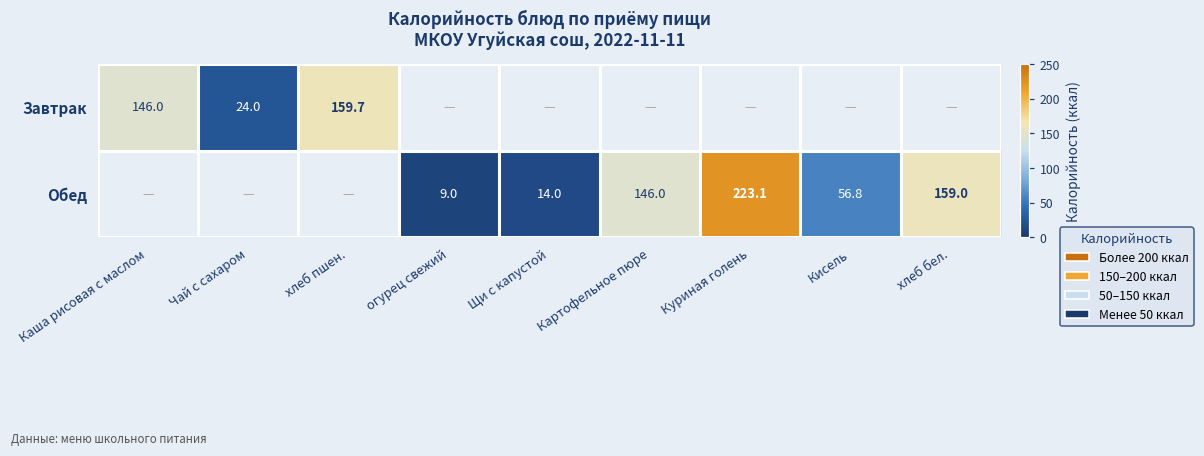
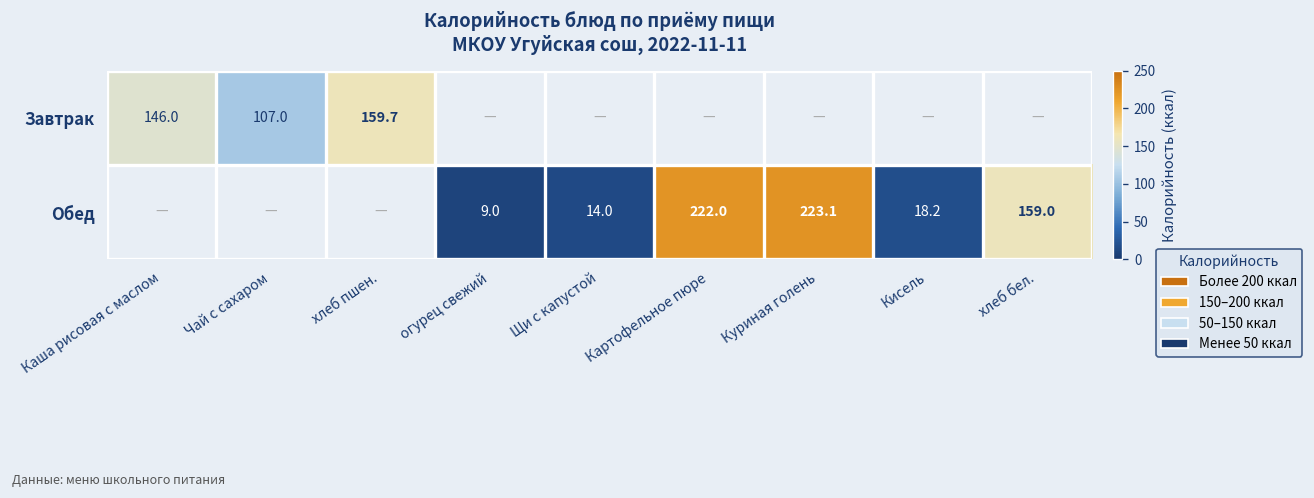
Завтрак, Чай с сахаром: 24.0 -> 107.0
Обед, Картофельное пюре: 146.0 -> 222.0
Обед, Кисель: 56.8 -> 18.2
